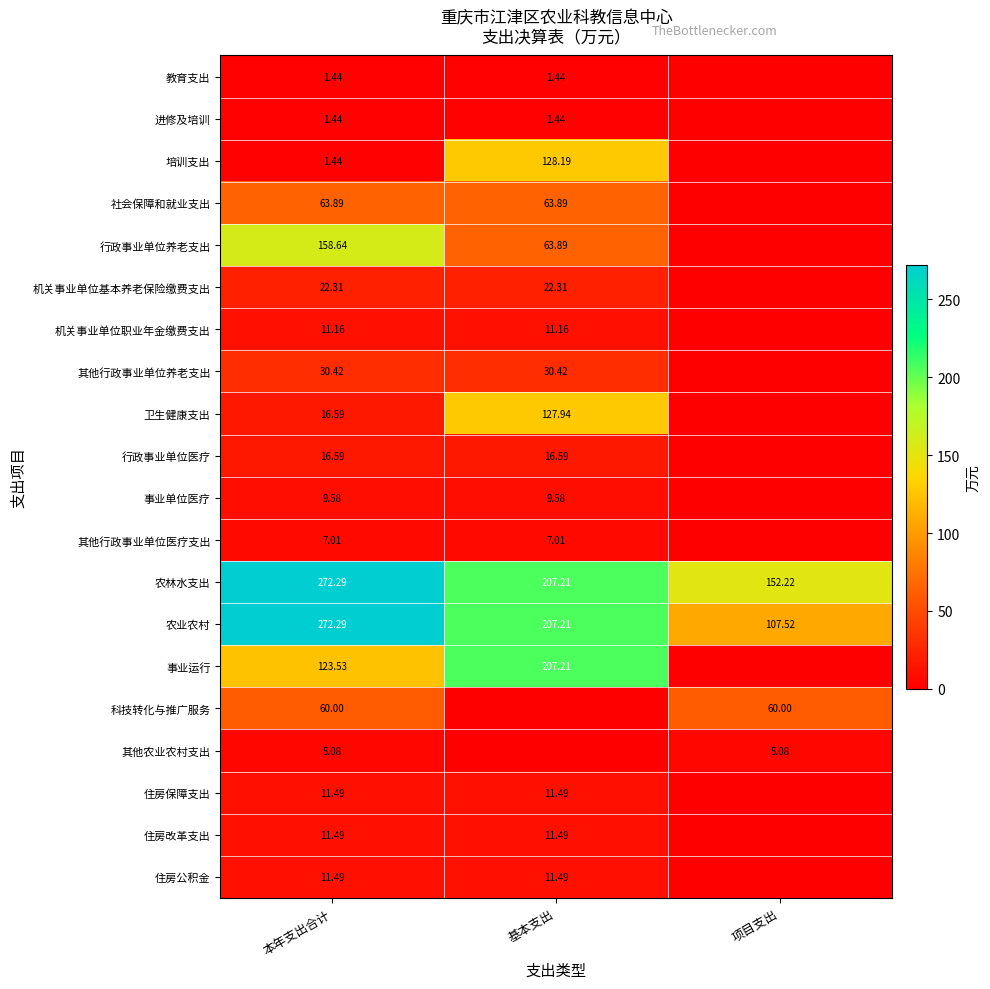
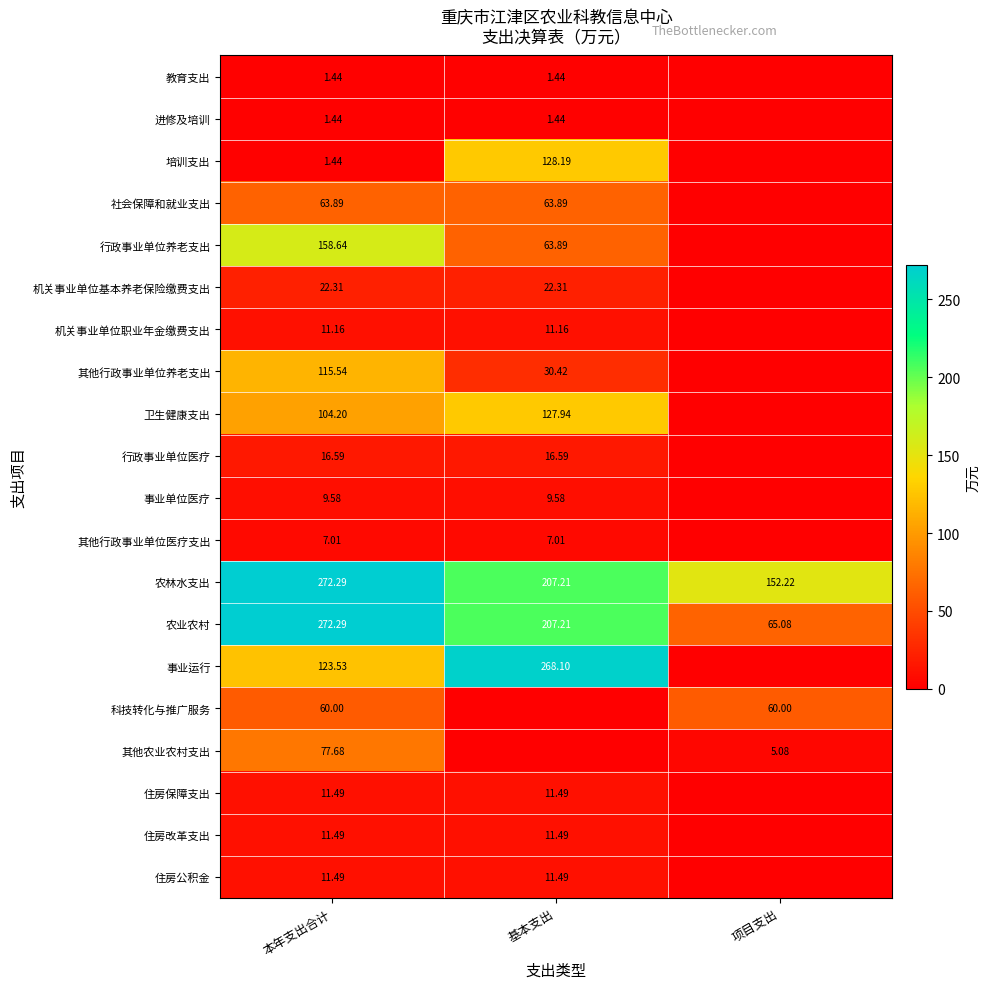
其他行政事业单位养老支出, 本年支出合计: 30.42 -> 115.54
卫生健康支出, 本年支出合计: 16.59 -> 104.20
农业农村, 项目支出: 107.52 -> 65.08
事业运行, 基本支出: 207.21 -> 268.10
其他农业农村支出, 本年支出合计: 5.08 -> 77.68
